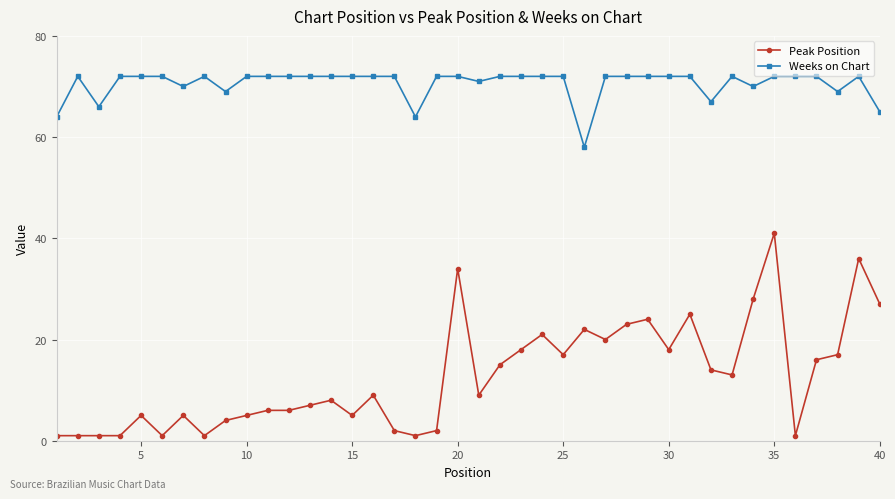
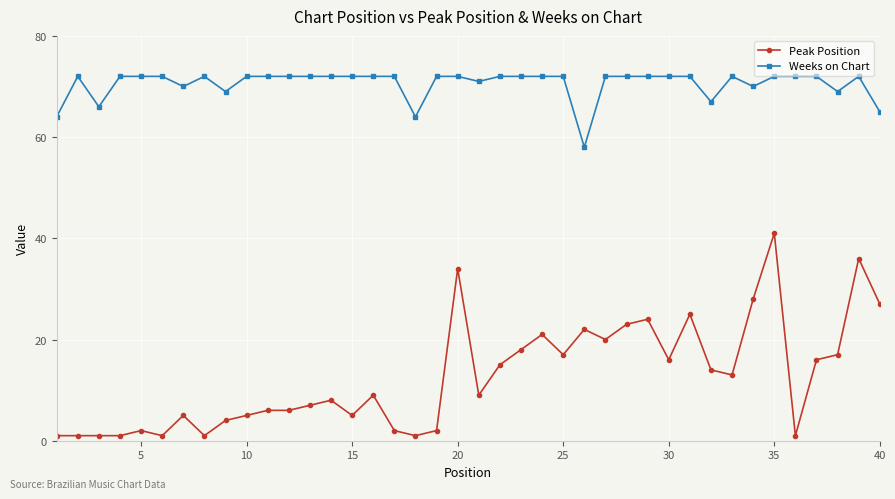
Peak Position, 5: 5 -> 2
Peak Position, 30: 18 -> 16
